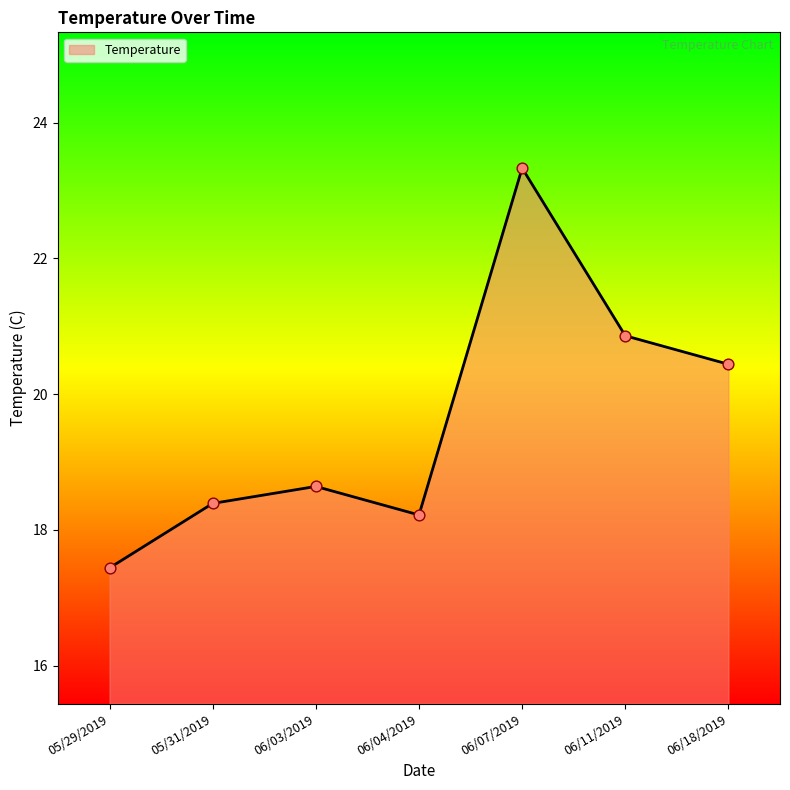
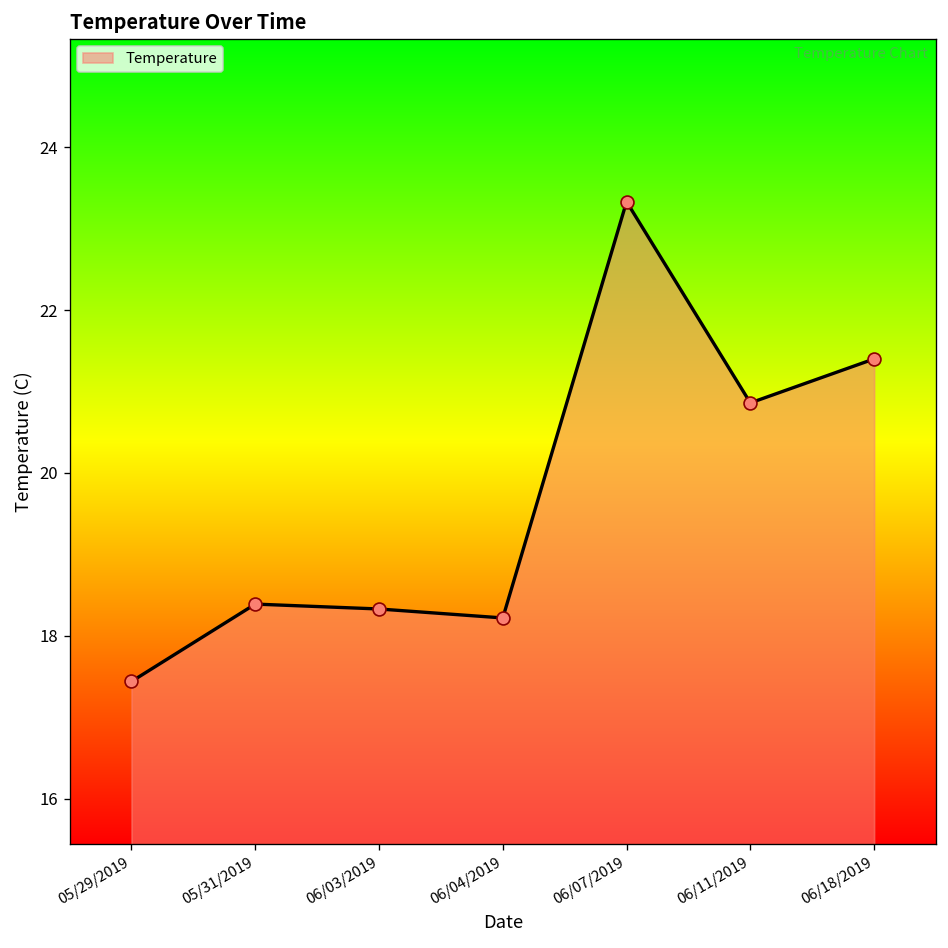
06/03/2019: 18.6 -> 18.3
06/18/2019: 20.4 -> 21.4
